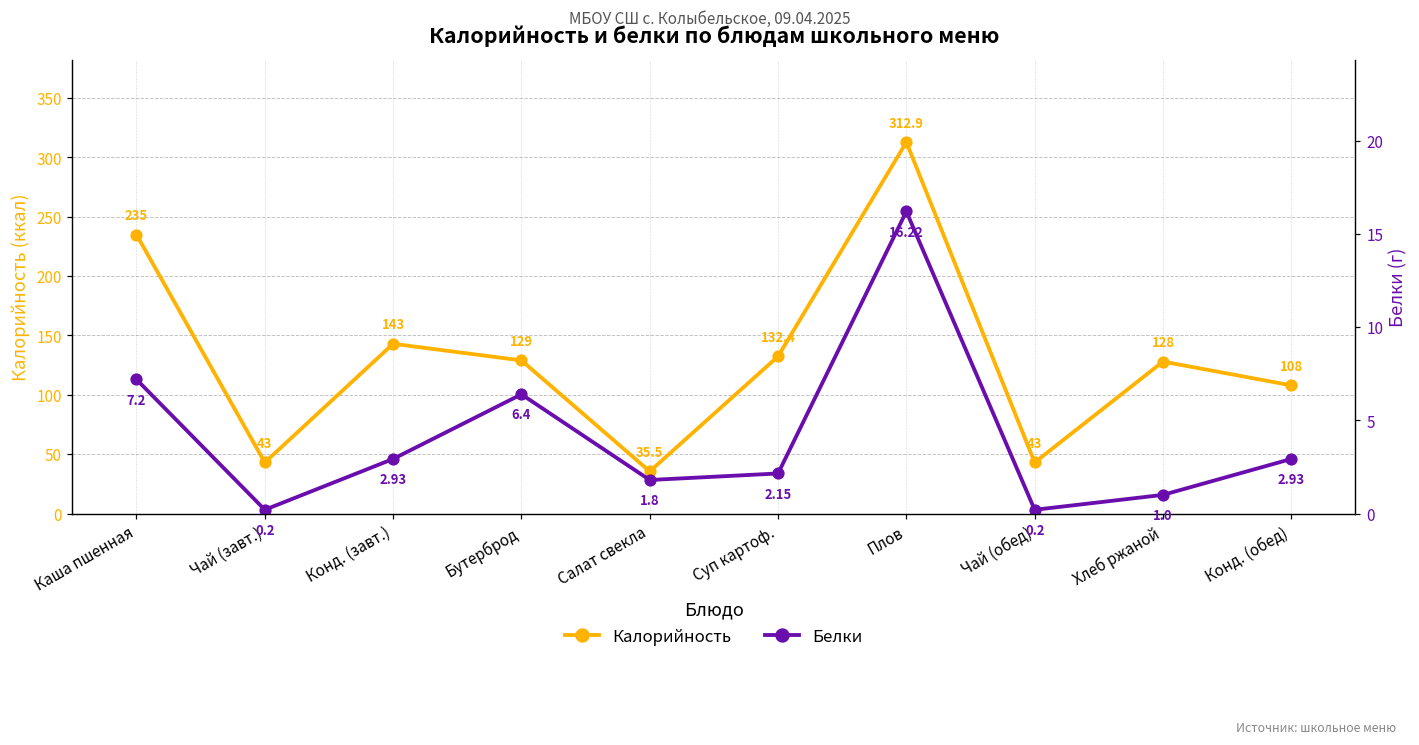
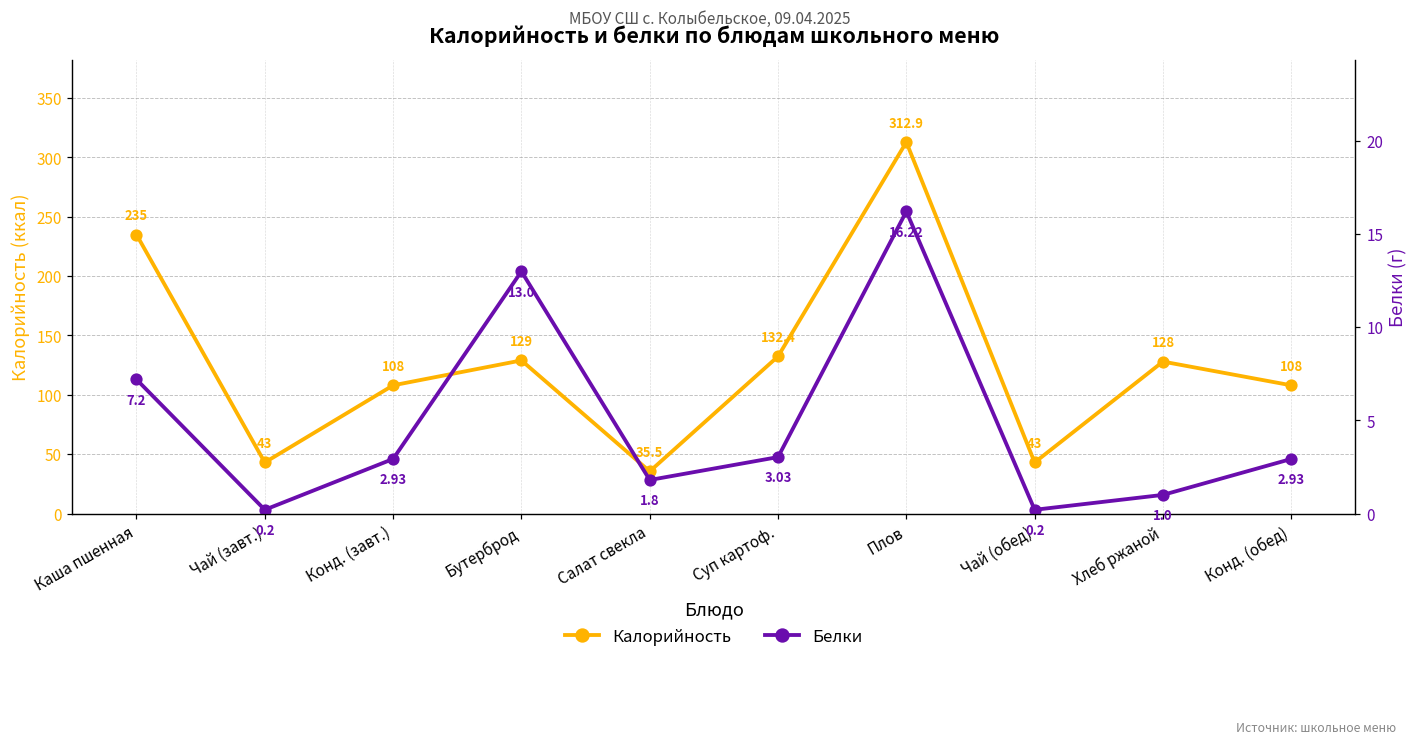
Калорийность, Конд. (завт.): 143 -> 108
Белки, Бутерброд: 6.4 -> 13.0
Белки, Суп картоф.: 2.15 -> 3.03
